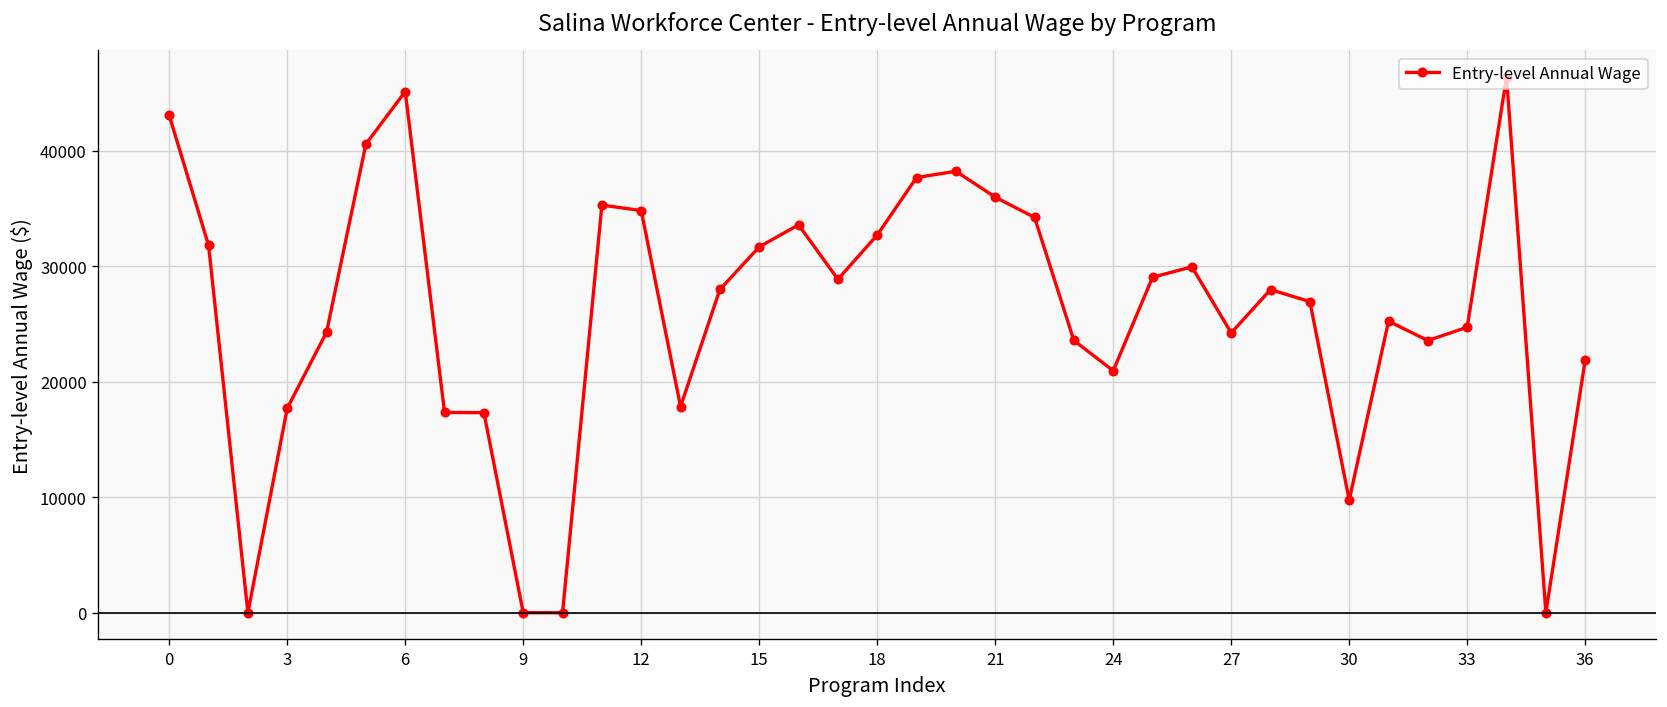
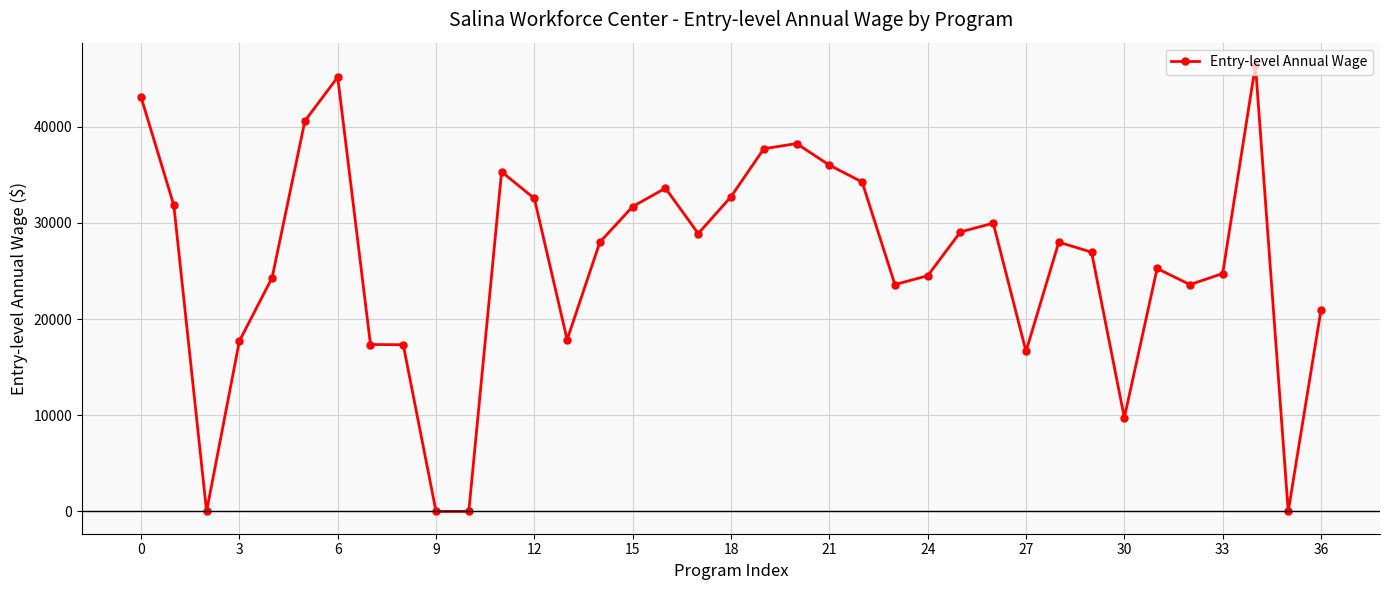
12: 35000 -> 33000
24: 21000 -> 24000
27: 24000 -> 17000
36: 22000 -> 21000
